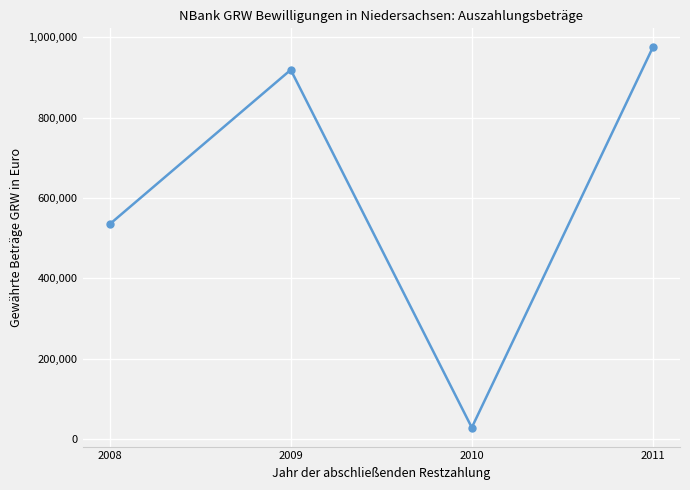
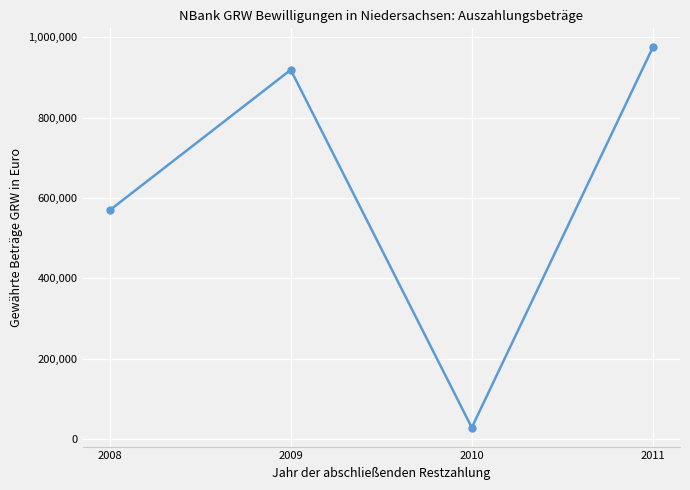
2008: 530,000 -> 570,000
